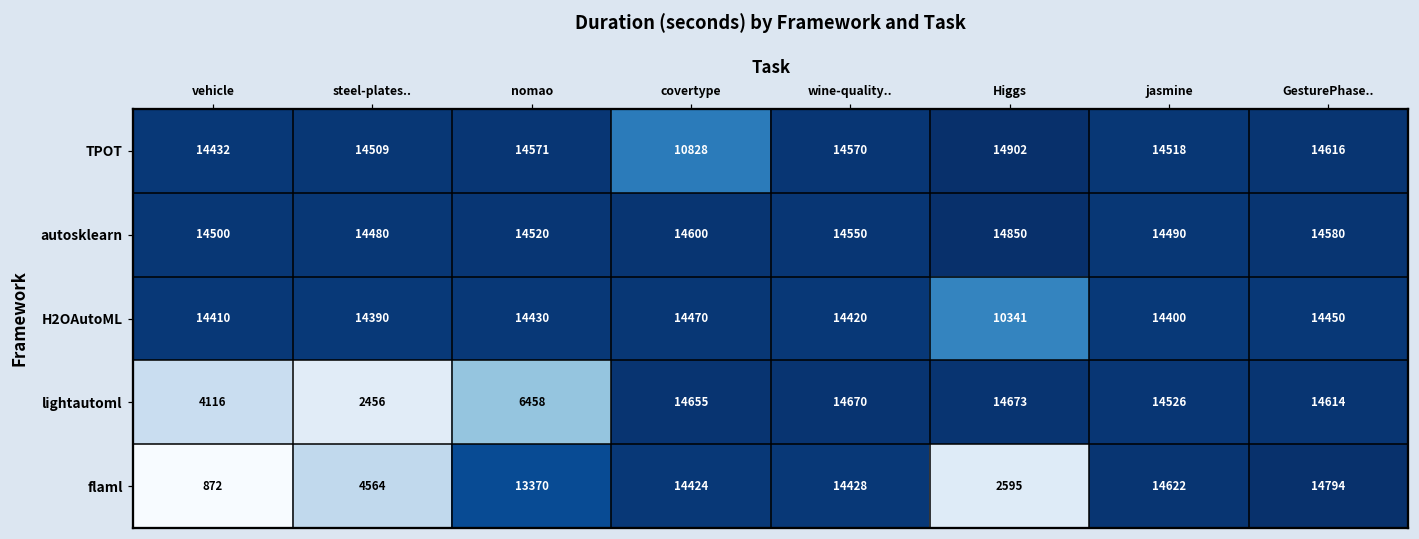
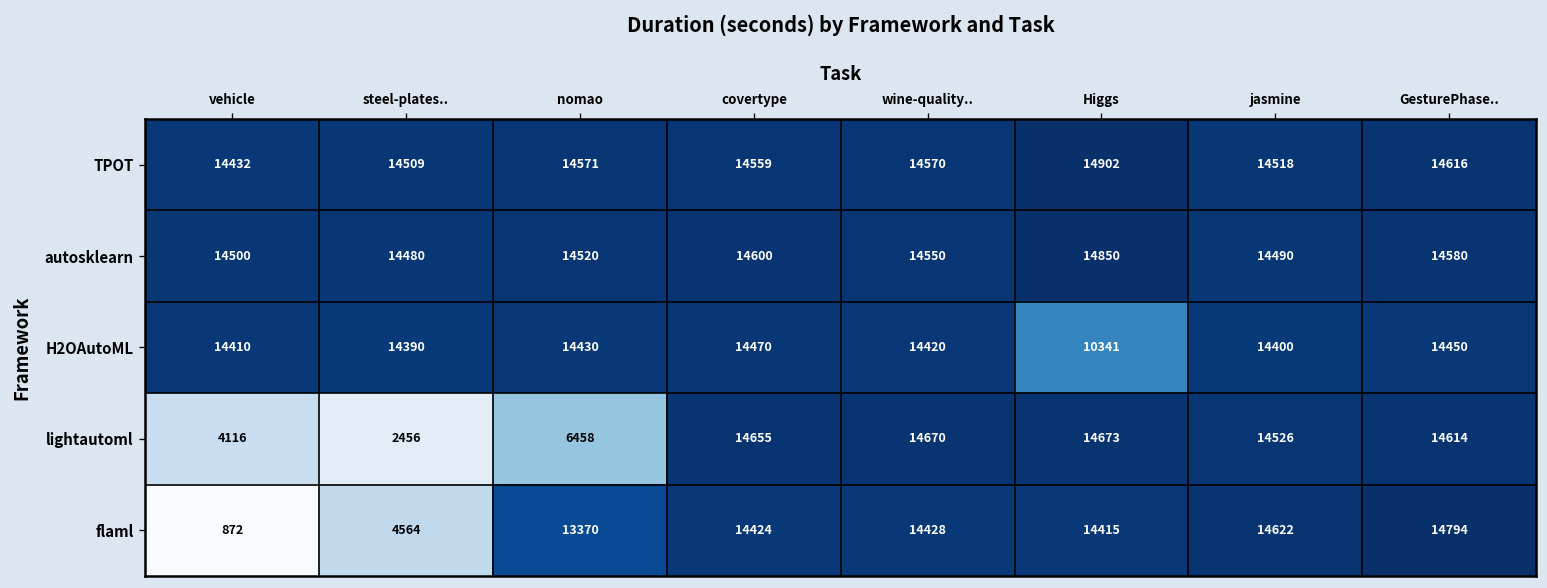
TPOT, covertype: 10828 -> 14559
flaml, Higgs: 2595 -> 14415
